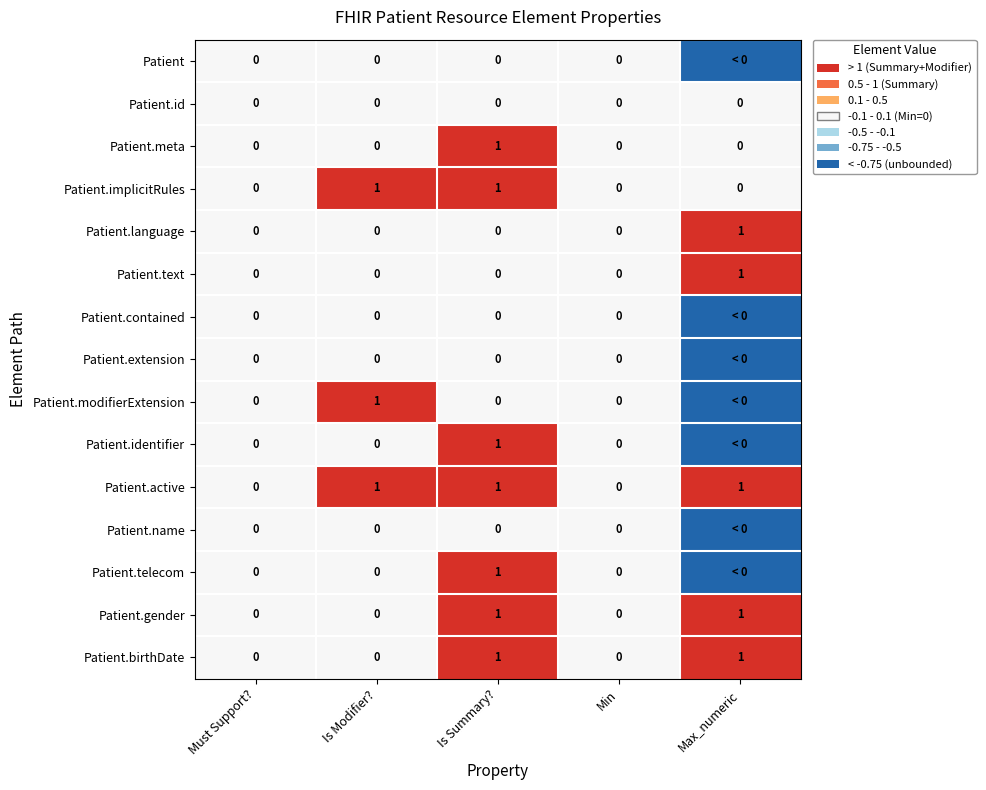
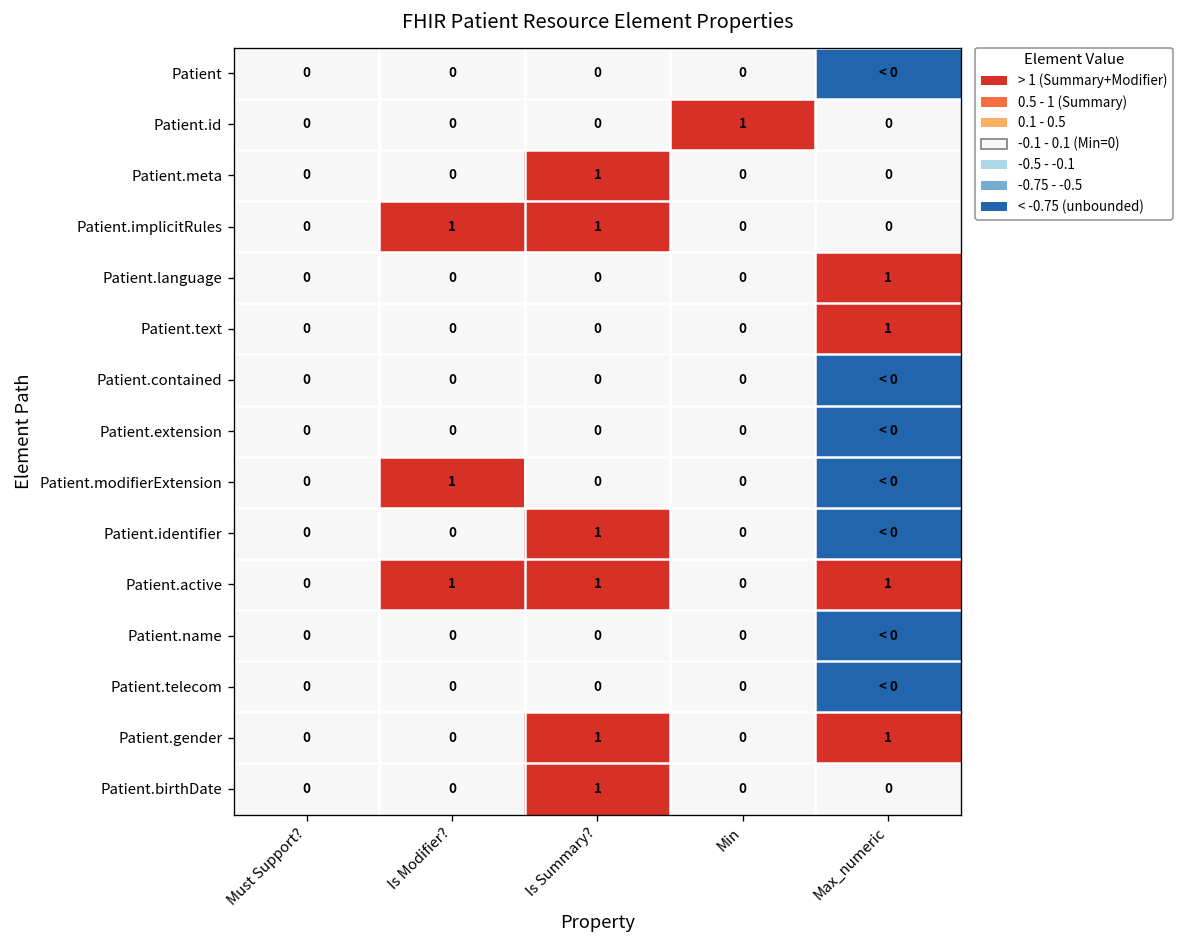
Patient.id, Min: 0 -> 1
Patient.telecom, Is Summary?: 1 -> 0
Patient.birthDate, Max_numeric: 1 -> 0
